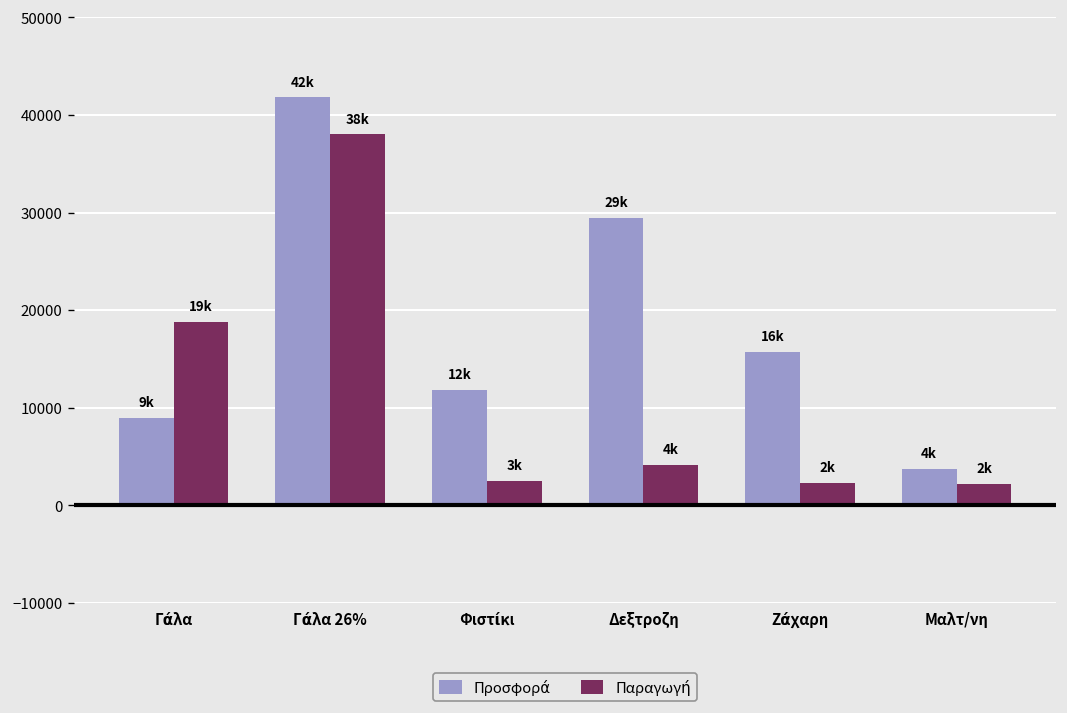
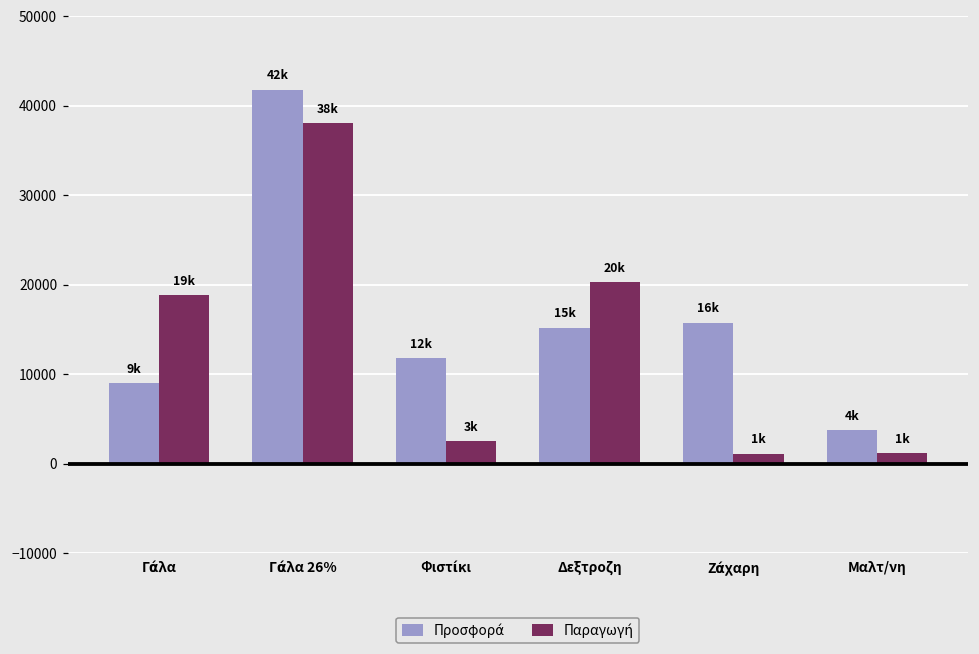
Προσφορά, Δεξτροζη: 29k -> 15k
Παραγωγή, Δεξτροζη: 4k -> 20k
Παραγωγή, Ζάχαρη: 2k -> 1k
Παραγωγή, Μαλτ/νη: 2k -> 1k
